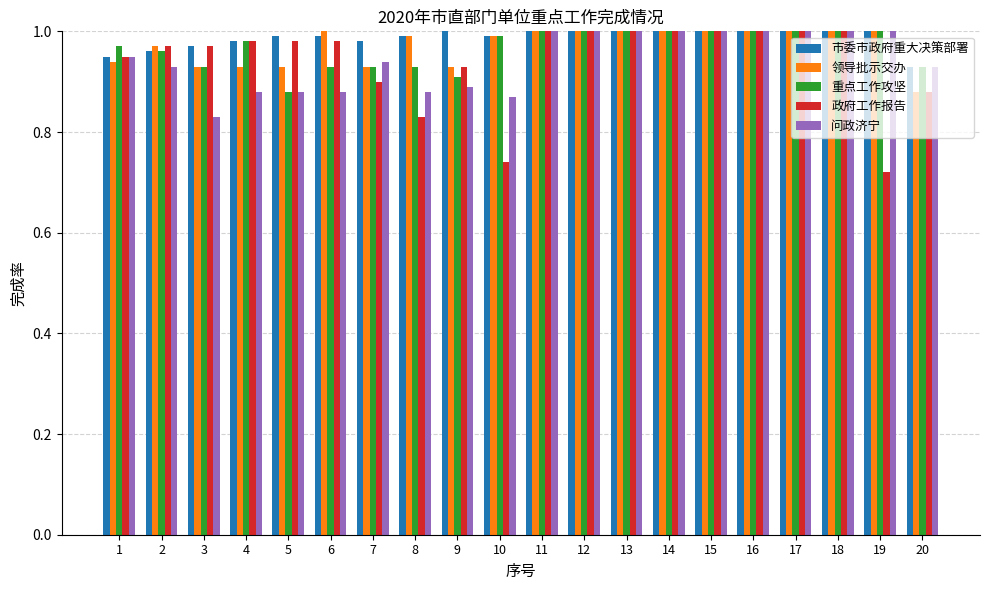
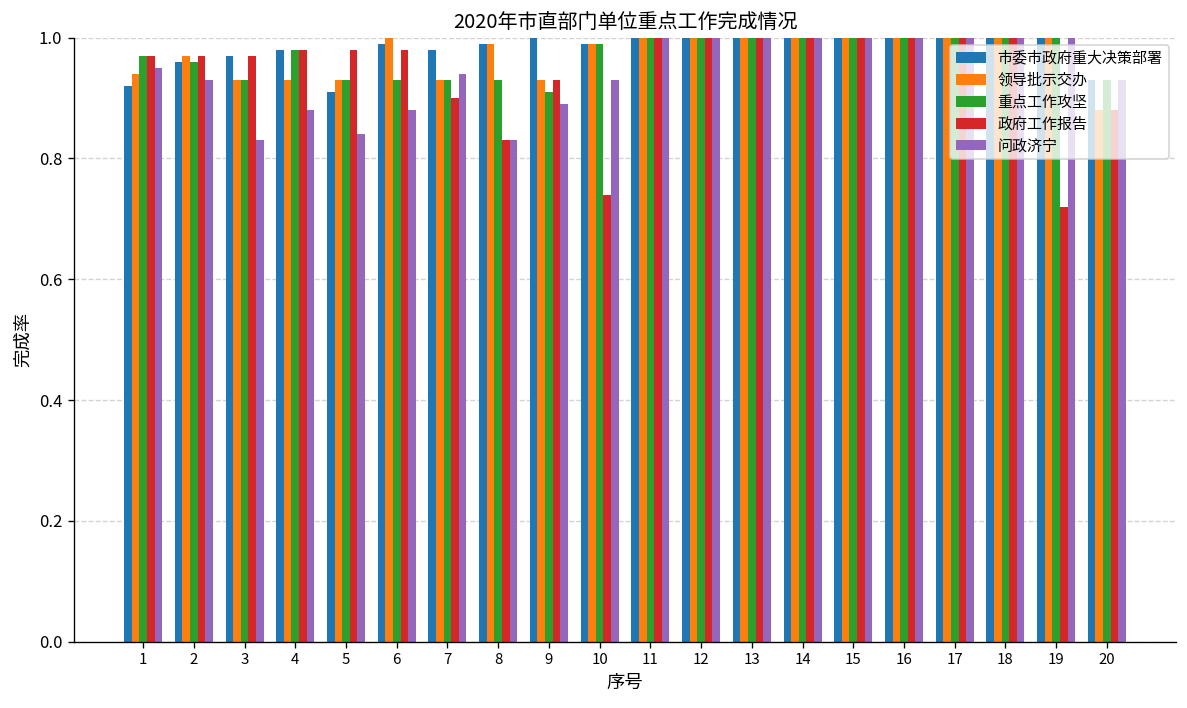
市委市政府重大决策部署, 1: 0.95 -> 0.92
政府工作报告, 1: 0.95 -> 0.97
市委市政府重大决策部署, 5: 0.99 -> 0.91
重点工作攻坚, 5: 0.88 -> 0.93
问政济宁, 5: 0.88 -> 0.84
问政济宁, 8: 0.88 -> 0.83
问政济宁, 10: 0.87 -> 0.93
